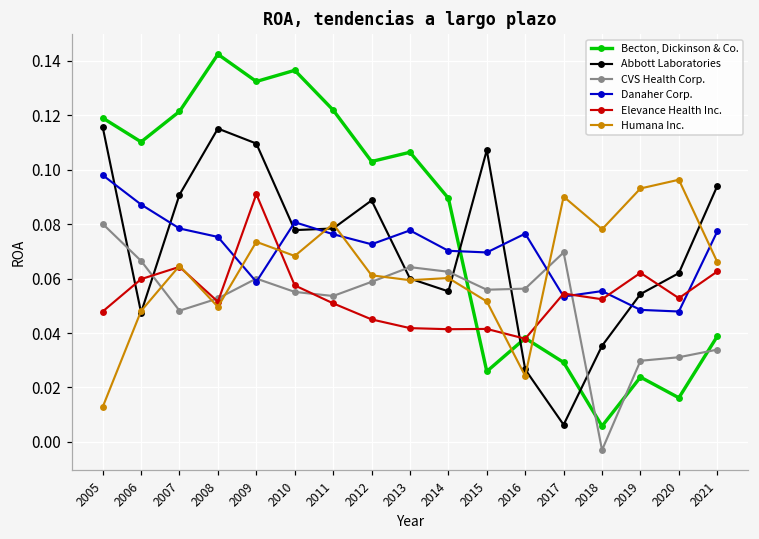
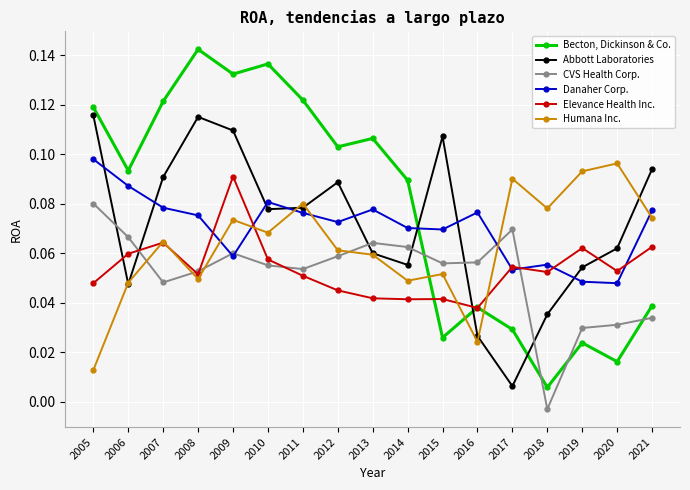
Becton, Dickinson & Co., 2006: 0.110 -> 0.093
Humana Inc., 2014: 0.060 -> 0.049
Humana Inc., 2021: 0.066 -> 0.074
